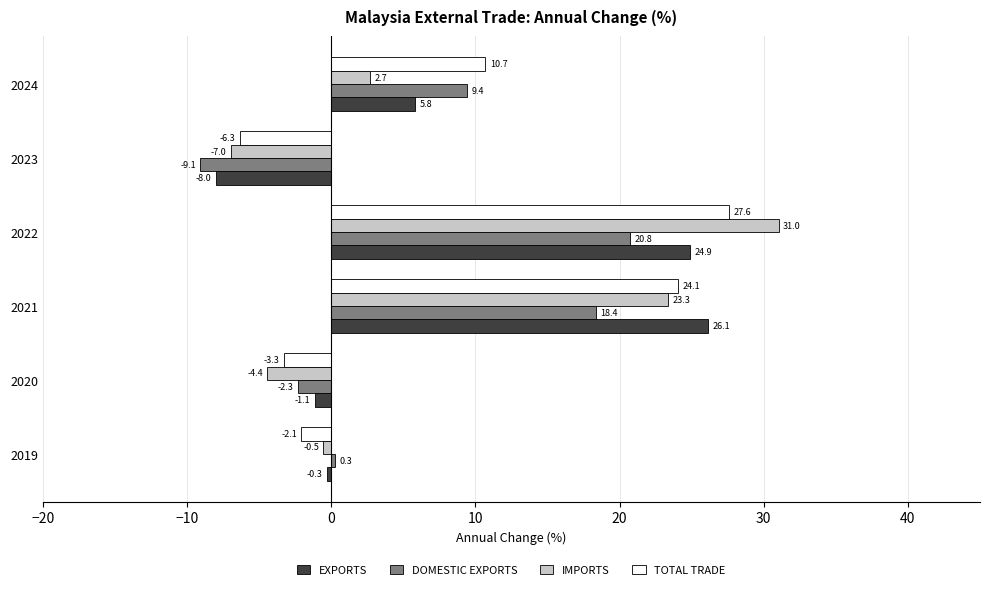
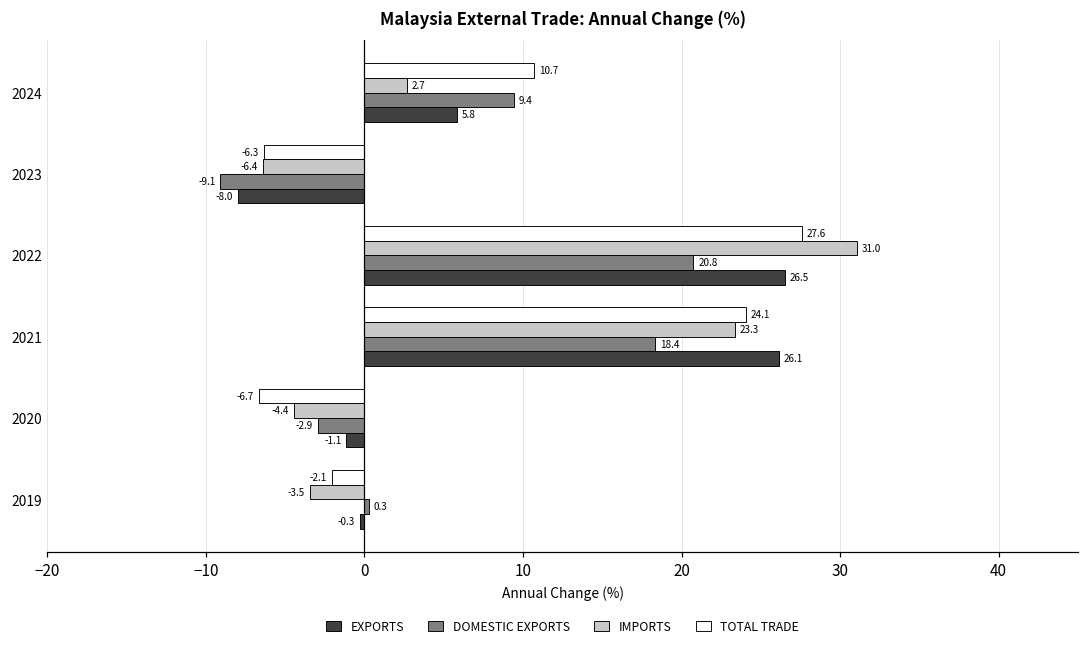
IMPORTS, 2023: -7.0 -> -6.4
EXPORTS, 2022: 24.9 -> 26.5
TOTAL TRADE, 2020: -3.3 -> -6.7
DOMESTIC EXPORTS, 2020: -2.3 -> -2.9
IMPORTS, 2019: -0.5 -> -3.5
